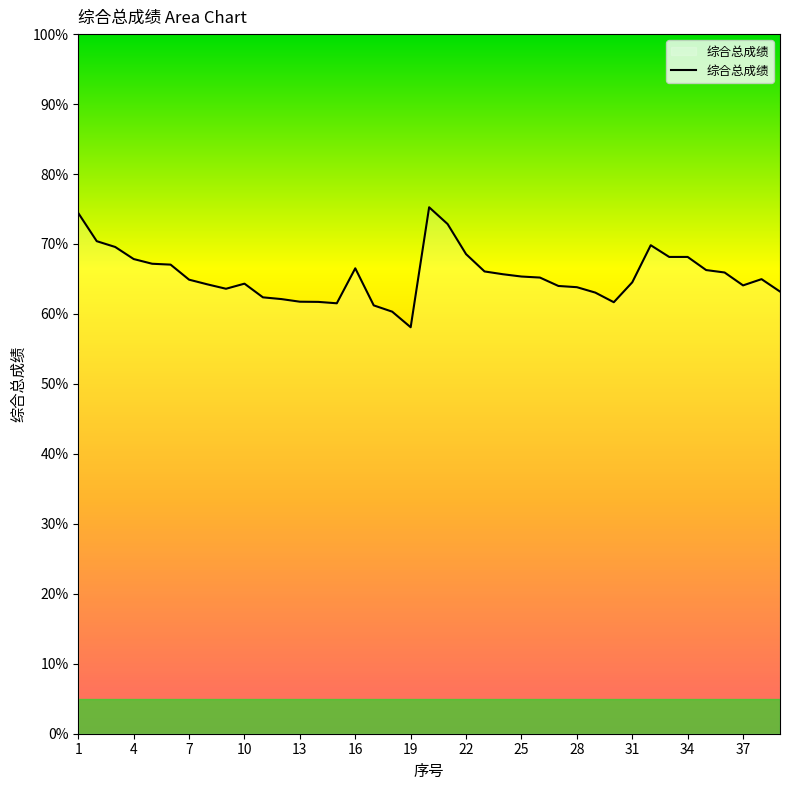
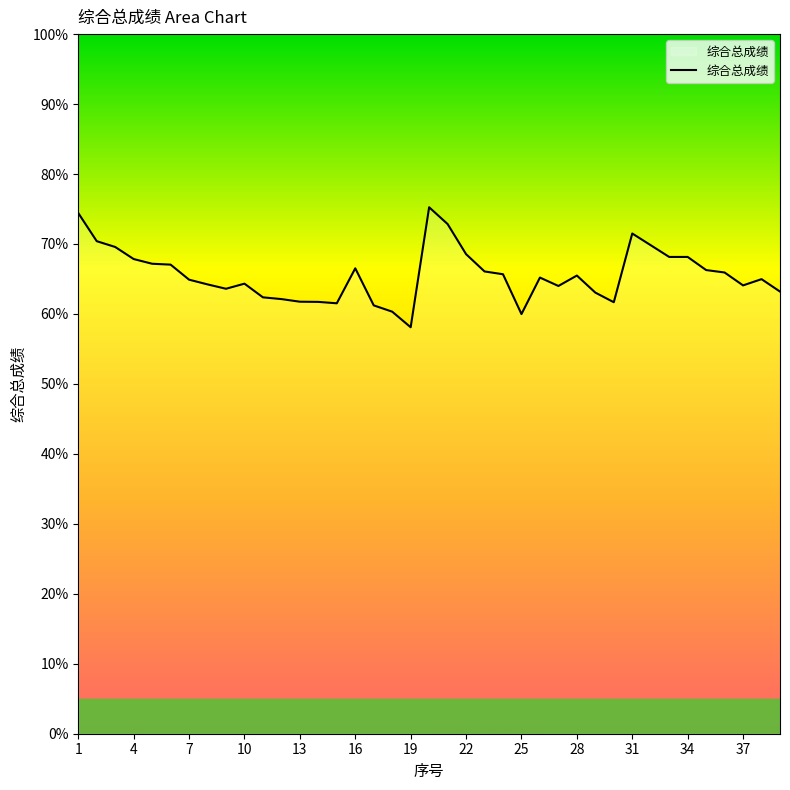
25: 65% -> 60%
28: 64% -> 65%
31: 65% -> 71%
